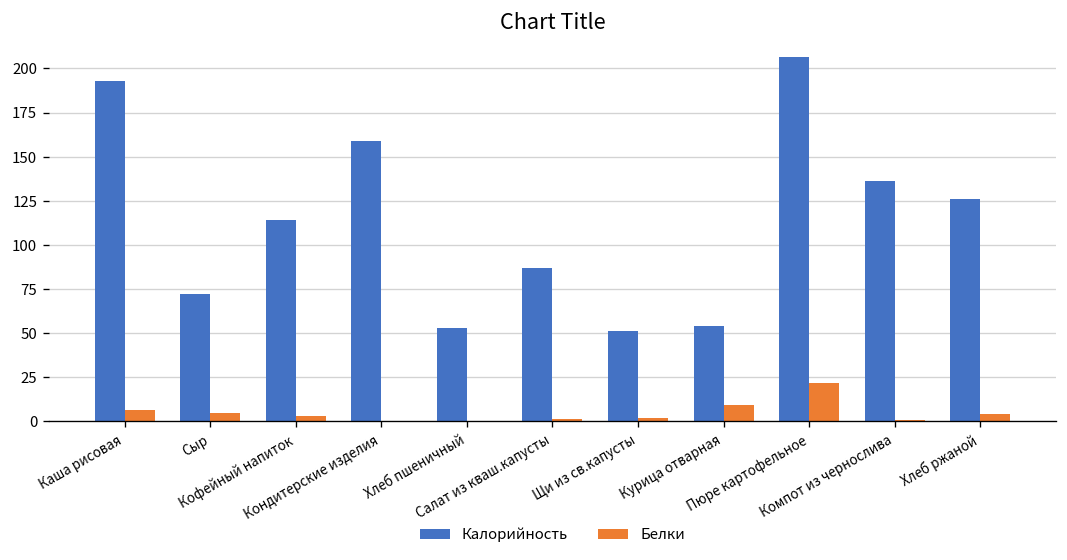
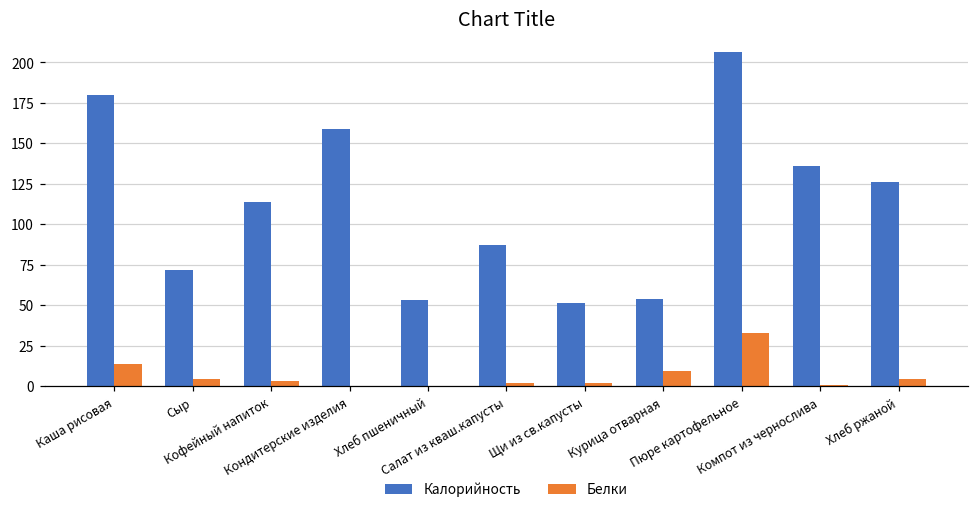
Калорийность, Каша рисовая: 193 -> 180
Белки, Каша рисовая: 6 -> 13
Белки, Пюре картофельное: 22 -> 33
